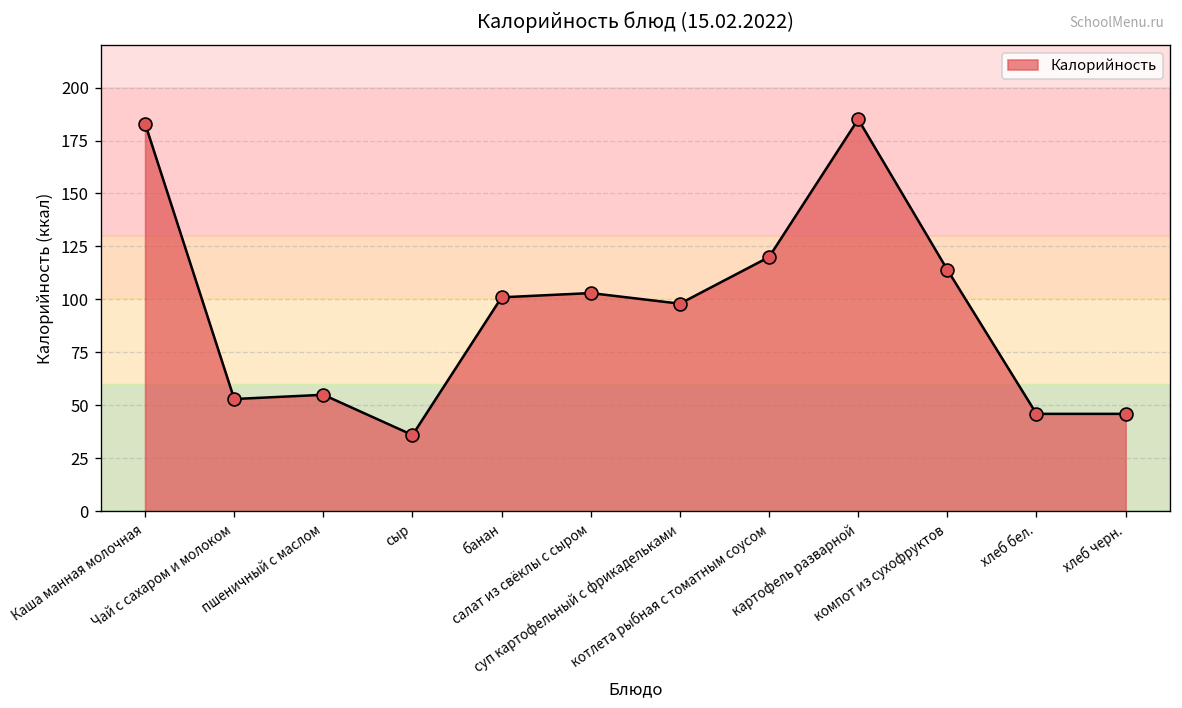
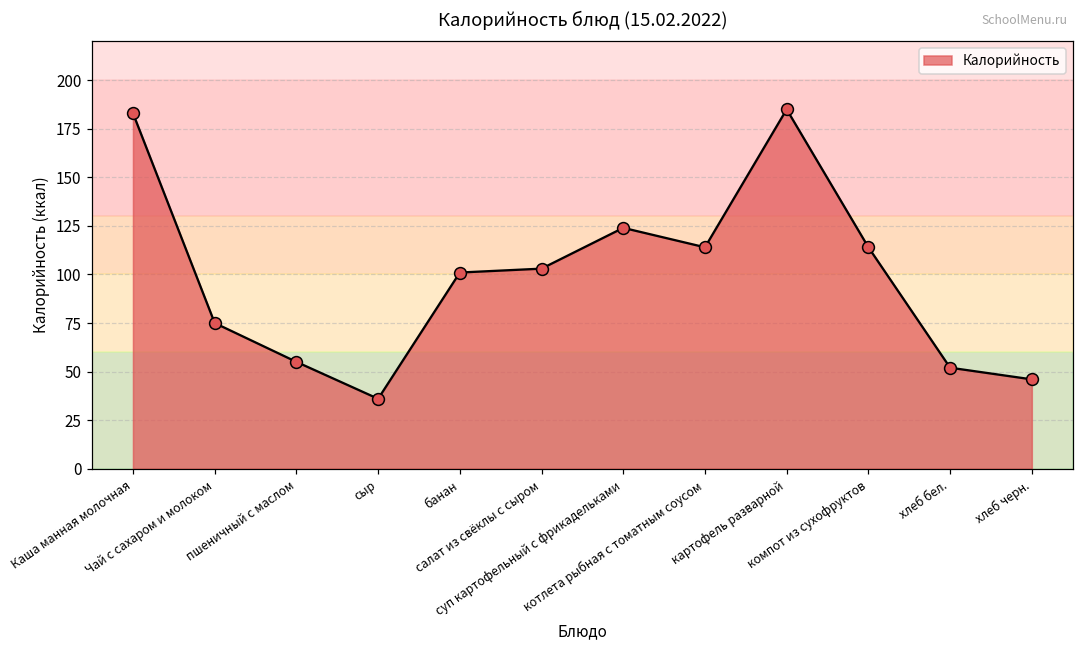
Чай с сахаром и молоком: 53 -> 75
суп картофельный с фрикадельками: 98 -> 124
котлета рыбная с томатным соусом: 120 -> 114
хлеб бел.: 46 -> 52
